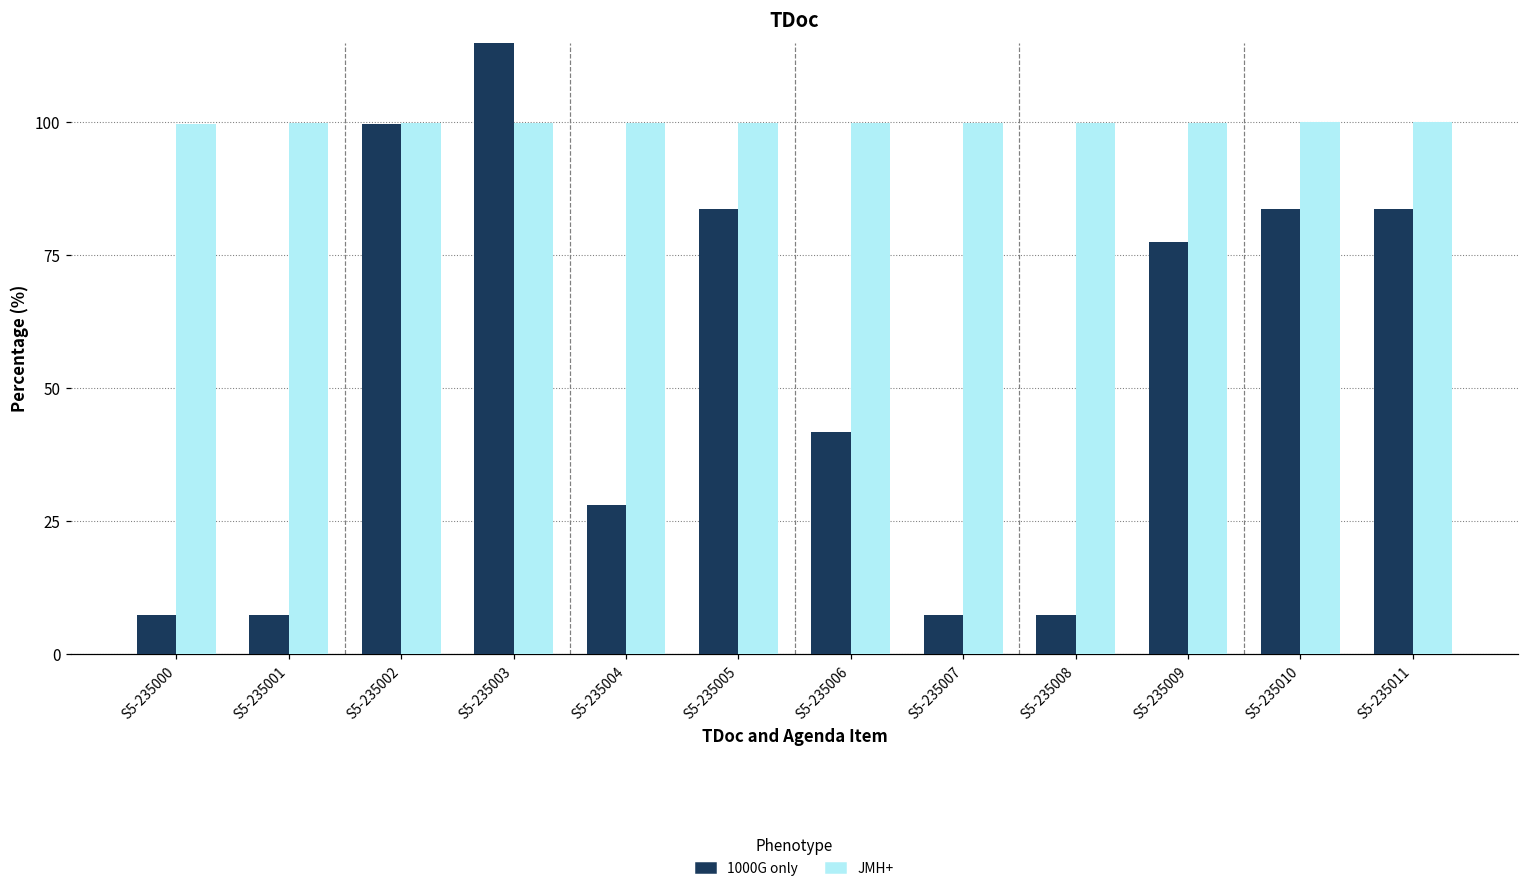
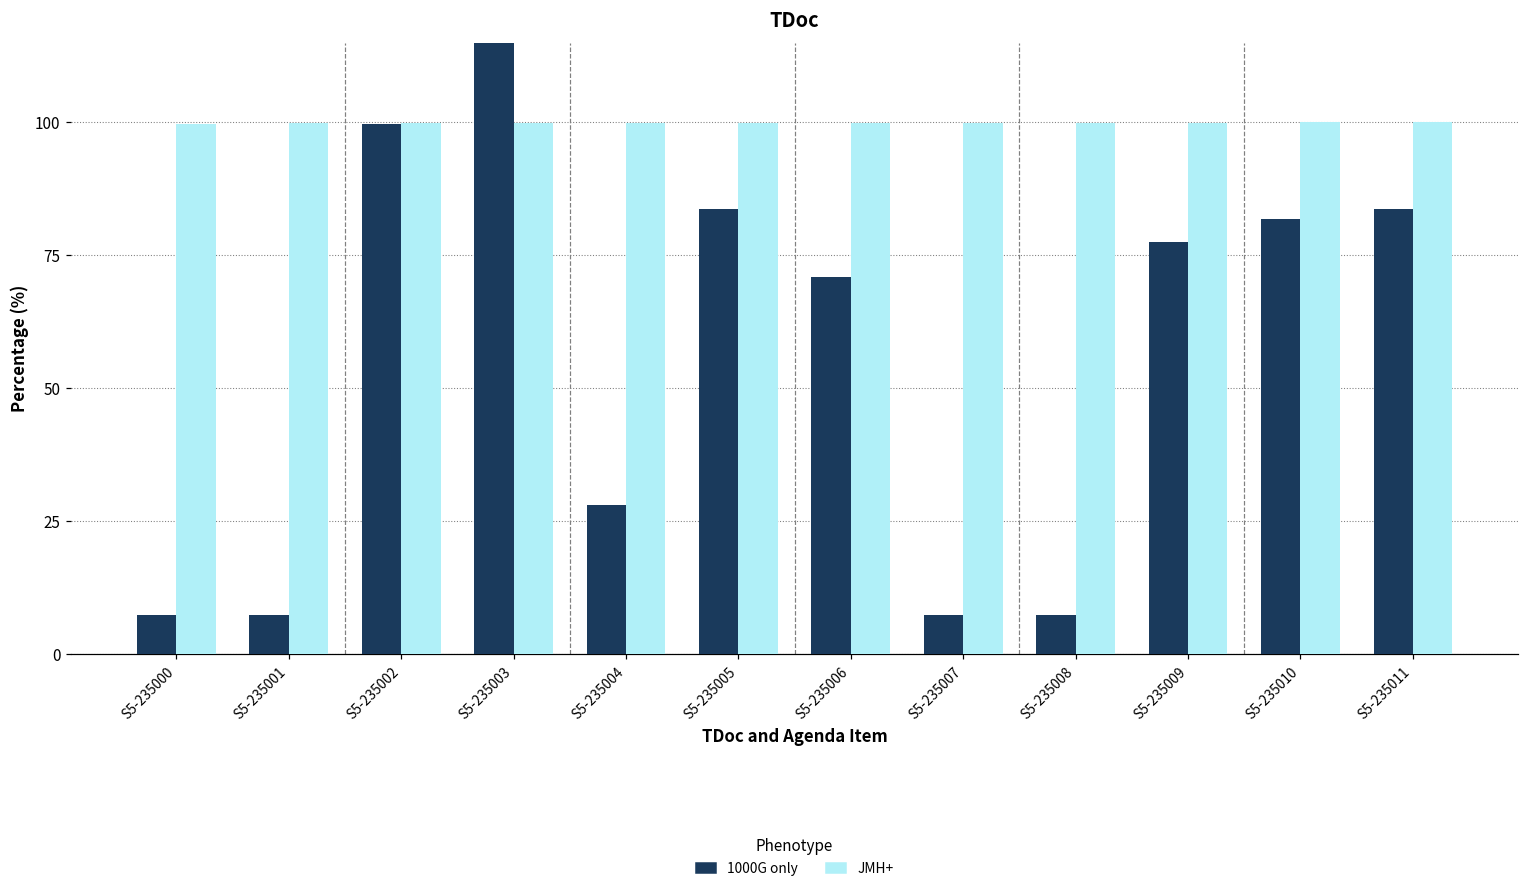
1000G only, S5-235006: 42 -> 71
1000G only, S5-235010: 84 -> 82
